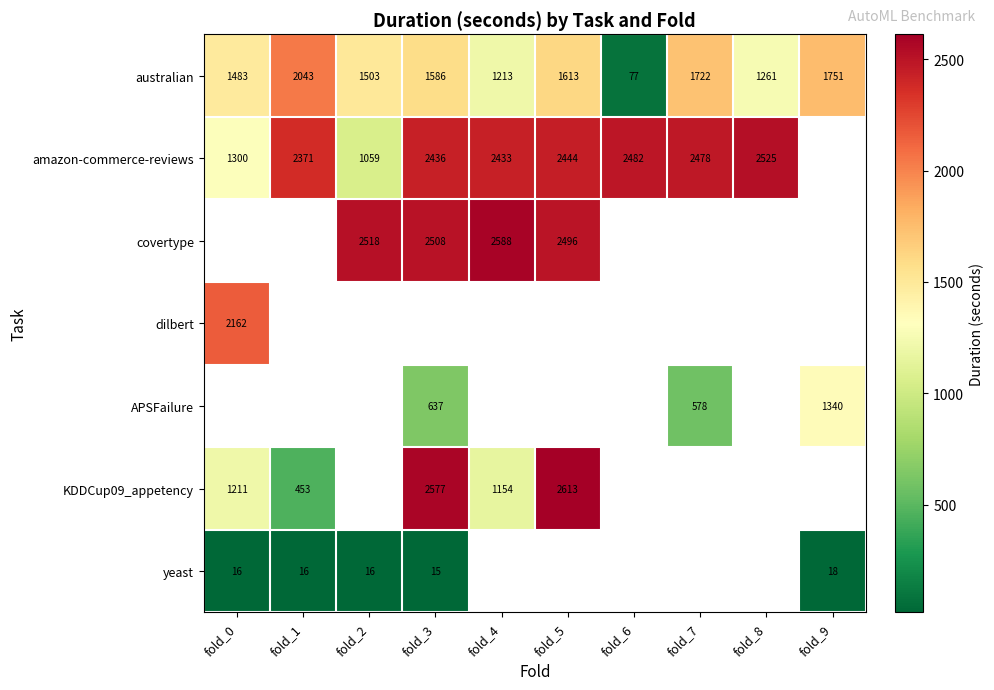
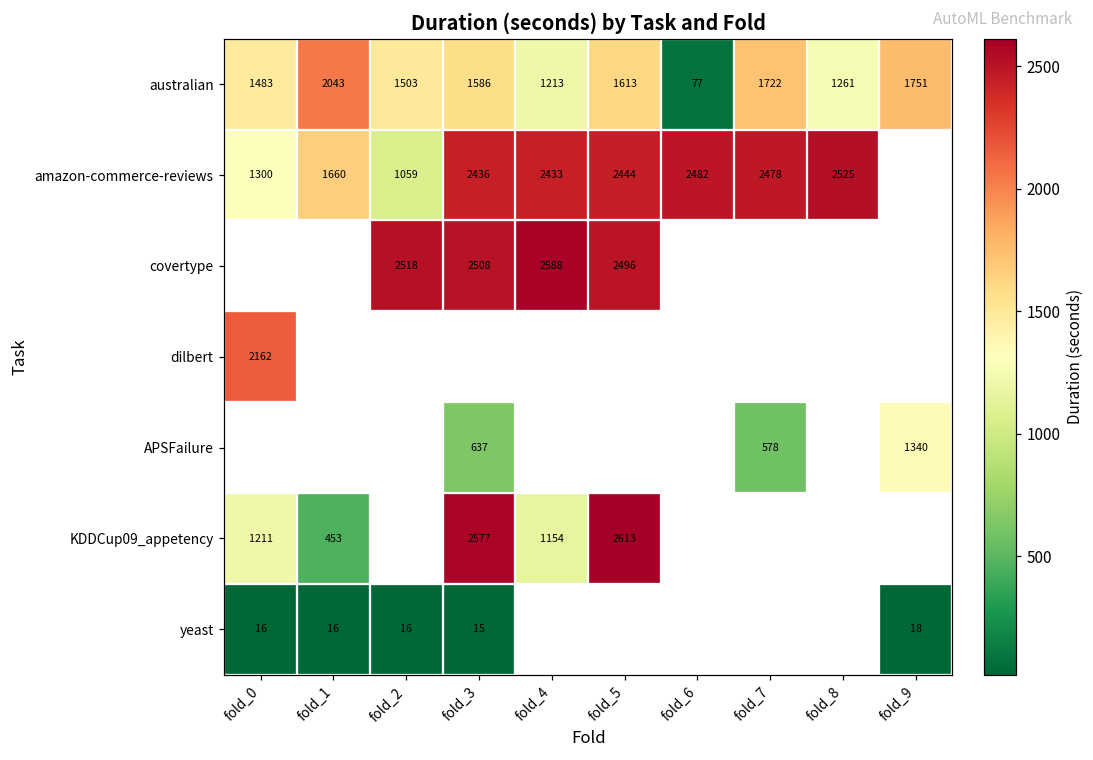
amazon-commerce-reviews, fold_1: 2371 -> 1660
